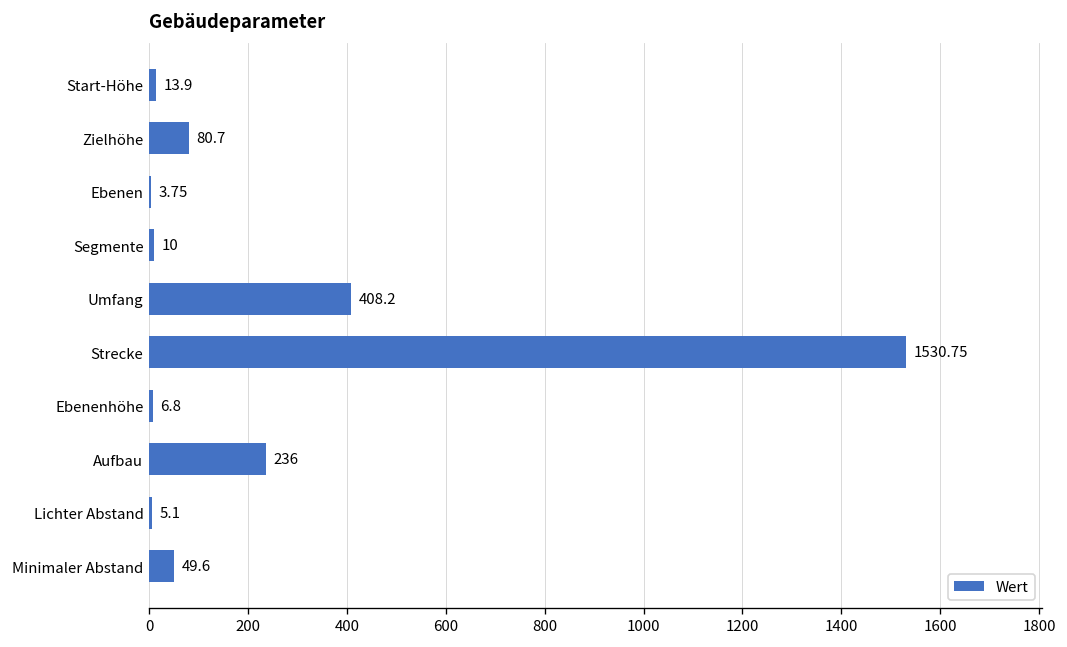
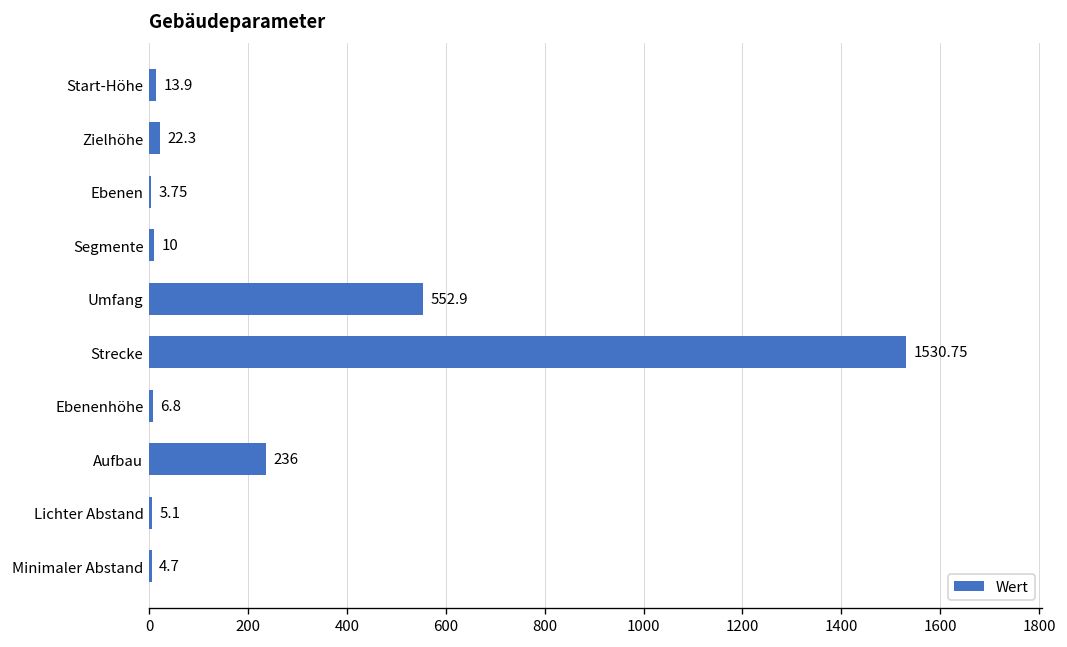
Zielhöhe: 80.7 -> 22.3
Umfang: 408.2 -> 552.9
Minimaler Abstand: 49.6 -> 4.7
